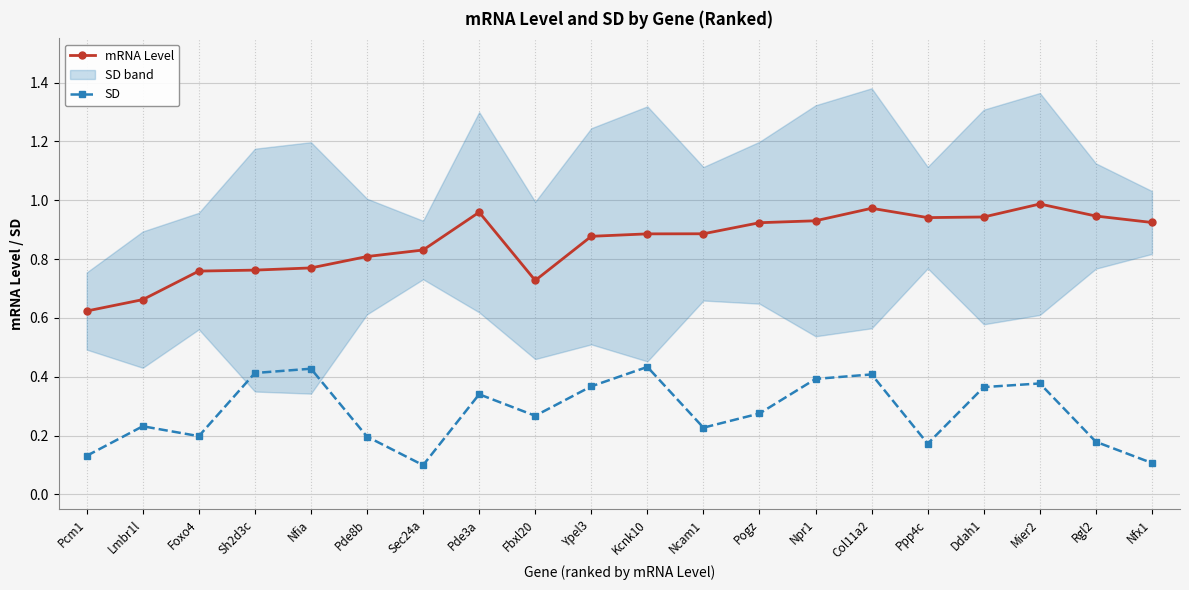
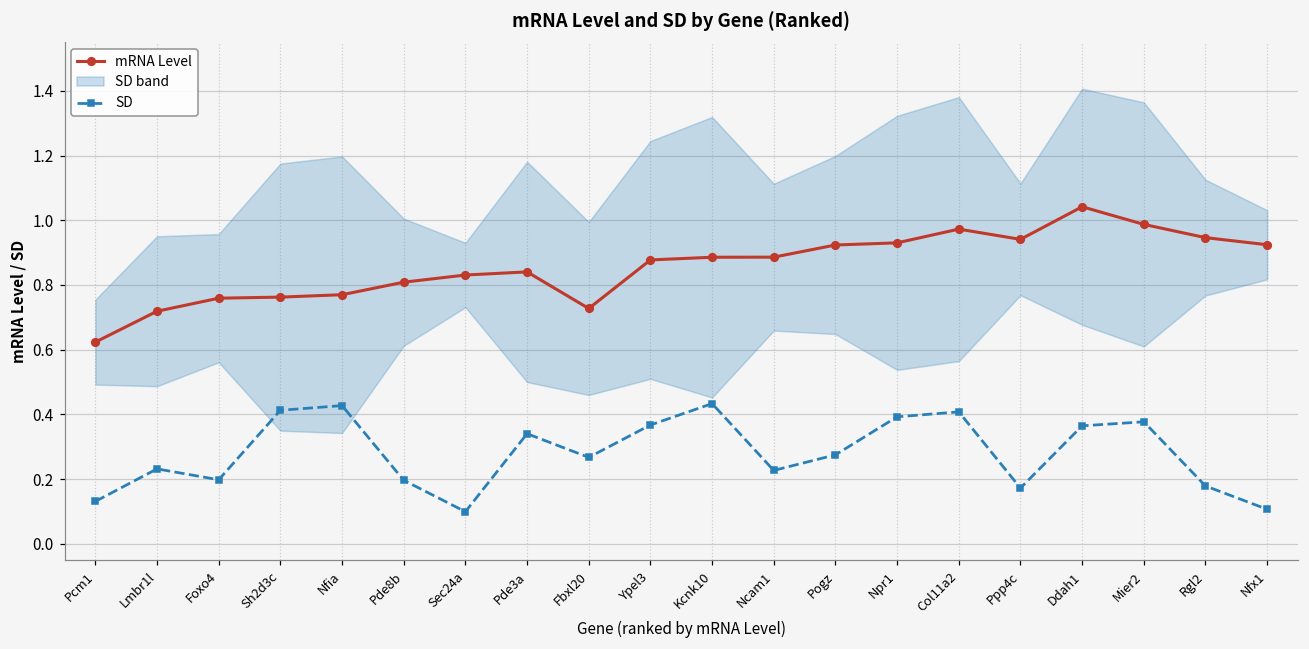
mRNA Level, Lmbr1l: 0.66 -> 0.72
mRNA Level, Pde3a: 0.96 -> 0.84
mRNA Level, Ddah1: 0.94 -> 1.04
